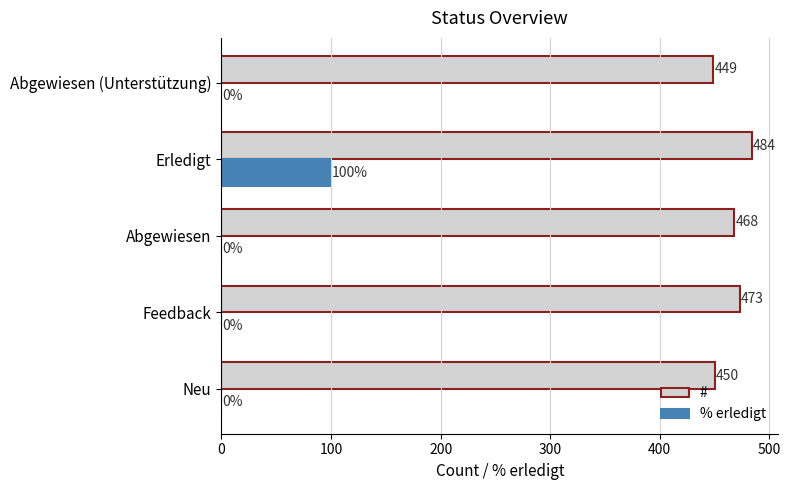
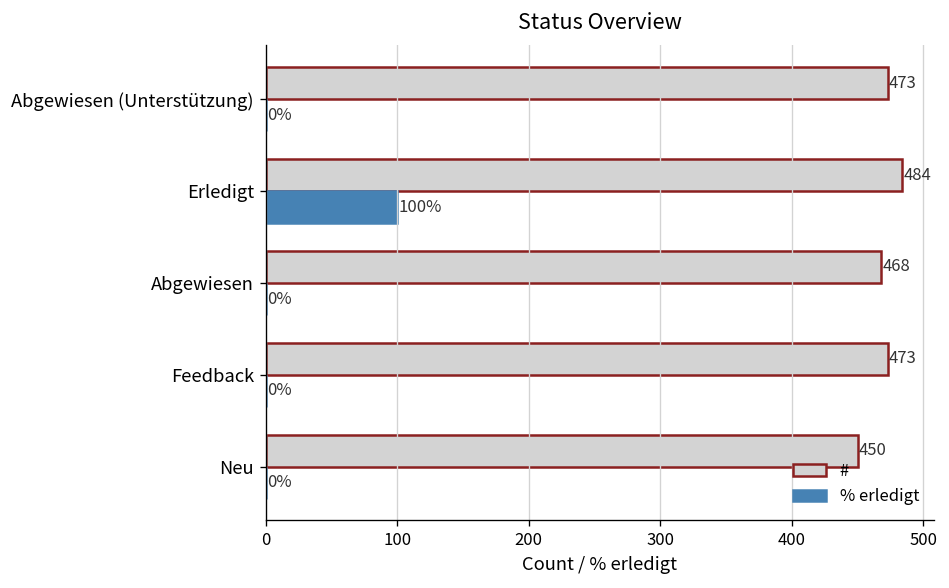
#, Abgewiesen (Unterstützung): 449 -> 473
